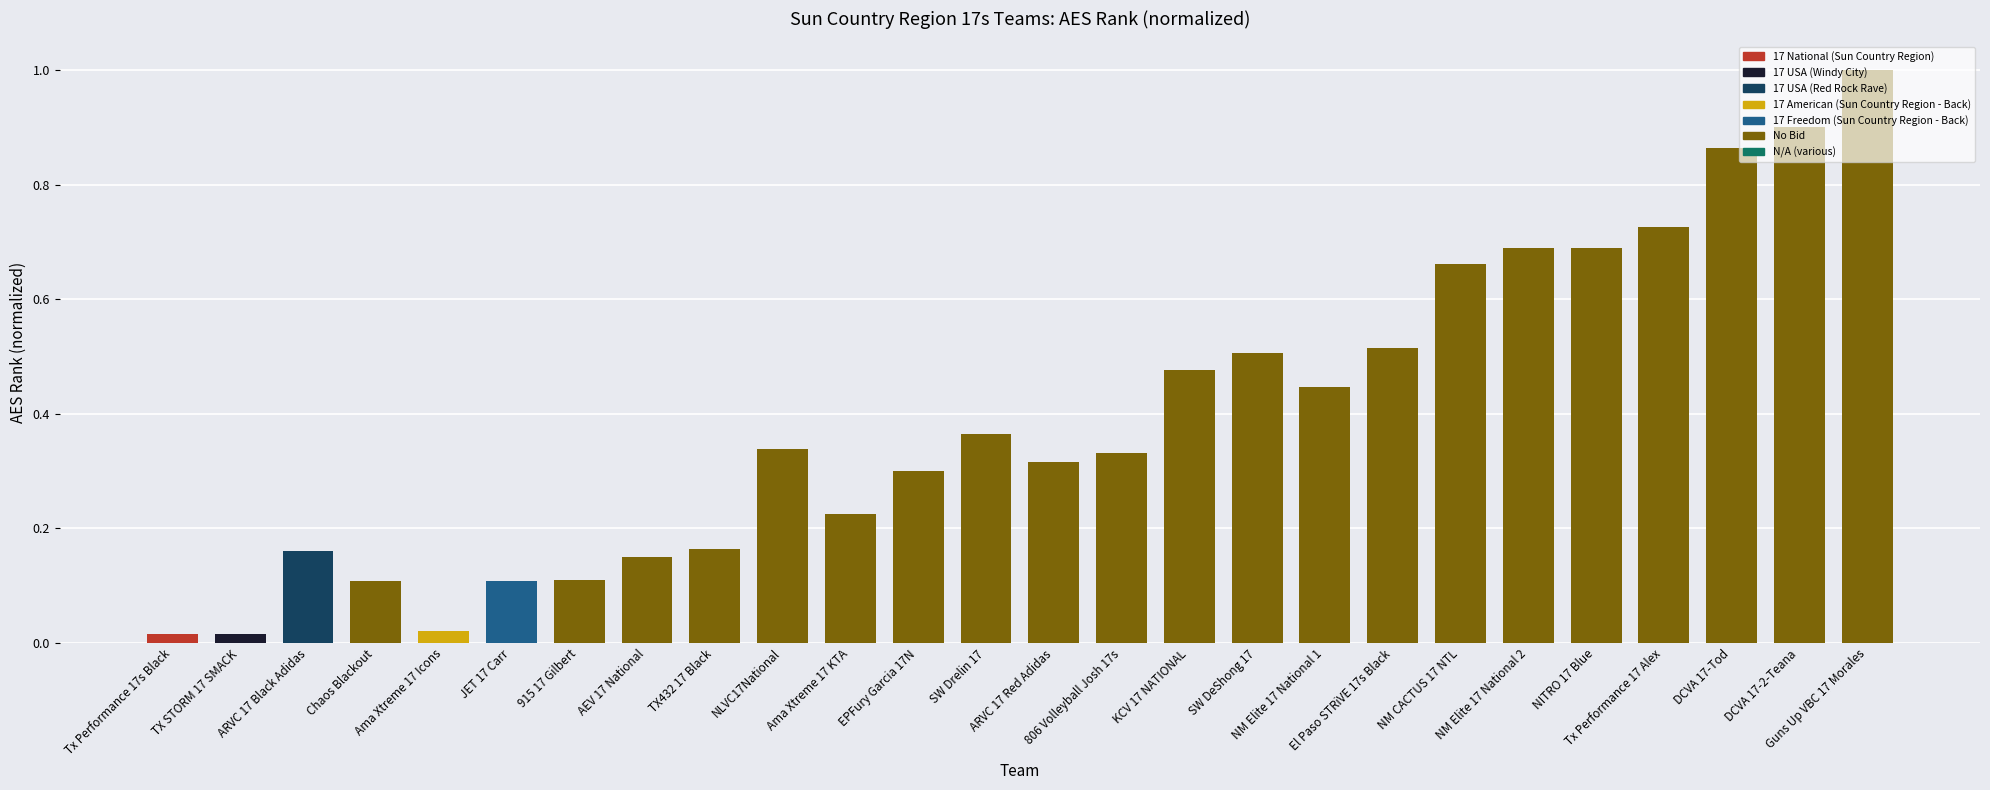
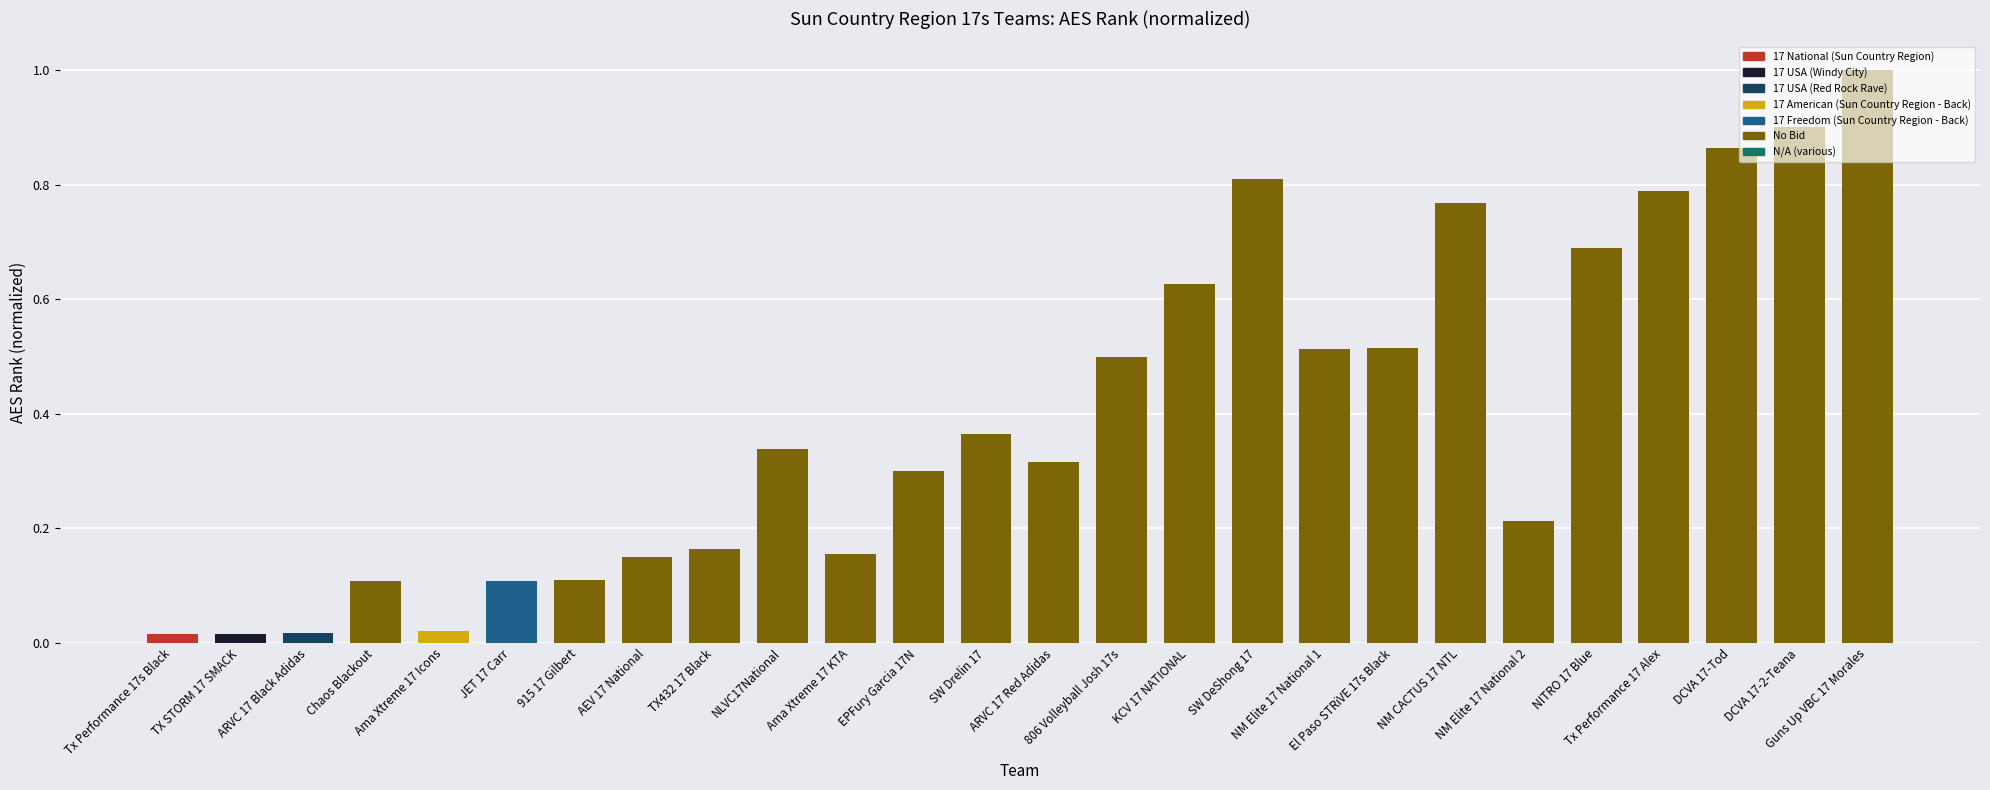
ARVC 17 Black Adidas: 0.16 -> 0.02
Ama Xtreme 17 KTA: 0.22 -> 0.16
806 Volleyball Josh 17s: 0.33 -> 0.50
KCV 17 NATIONAL: 0.48 -> 0.63
SW DeShong 17: 0.51 -> 0.81
NM Elite 17 National 1: 0.45 -> 0.51
NM CACTUS 17 NTL: 0.66 -> 0.77
NM Elite 17 National 2: 0.69 -> 0.21
Tx Performance 17 Alex: 0.73 -> 0.79
